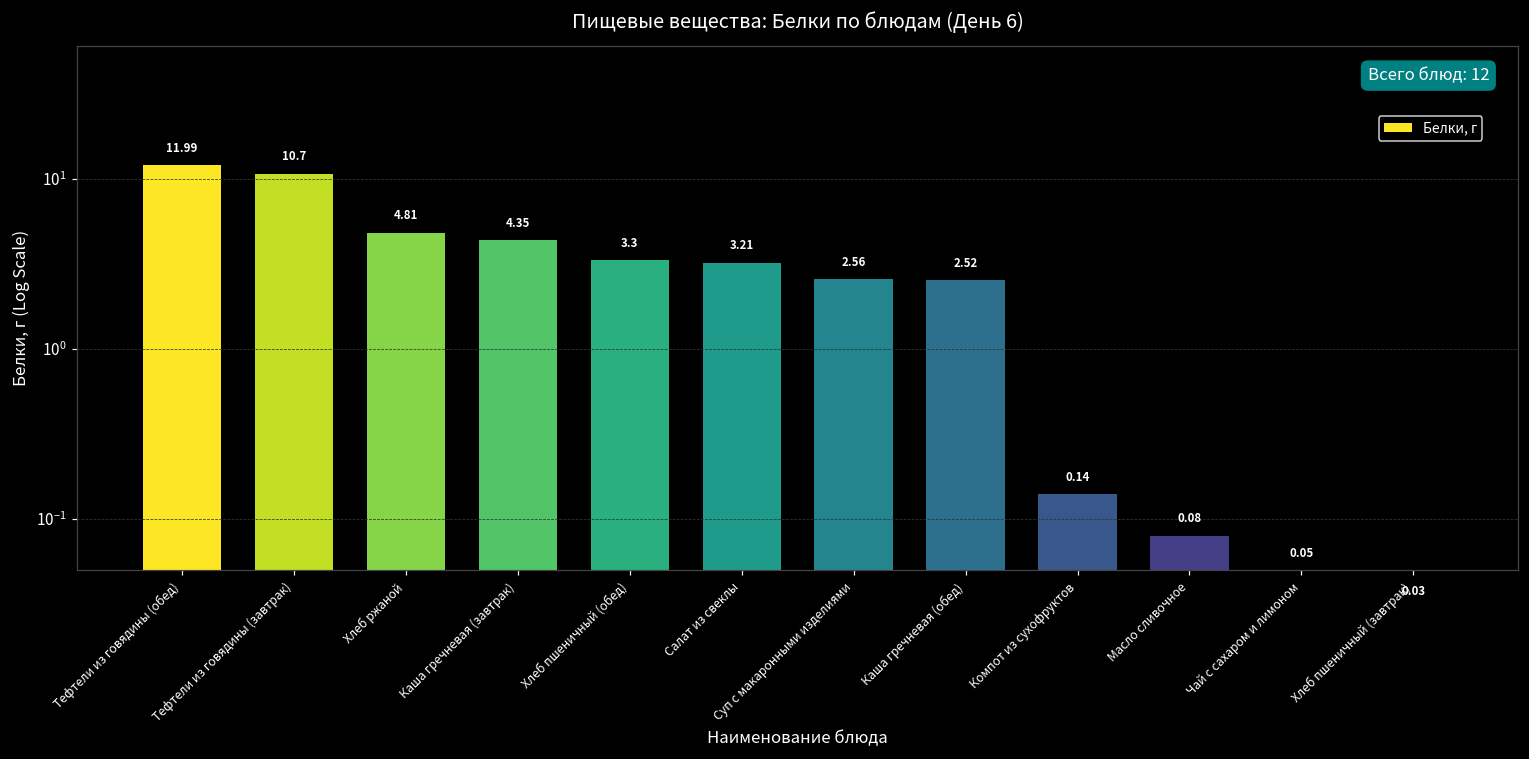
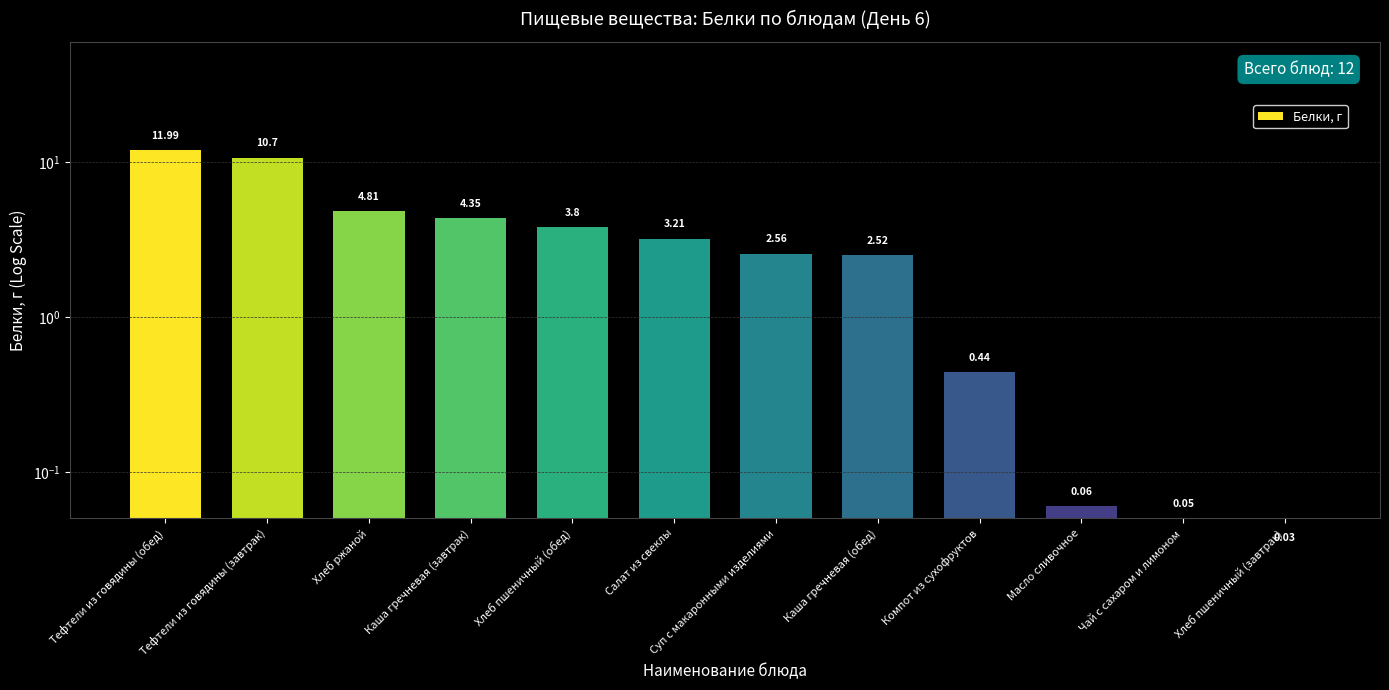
Хлеб пшеничный (обед): 3.3 -> 3.8
Компот из сухофруктов: 0.14 -> 0.44
Масло сливочное: 0.08 -> 0.06
